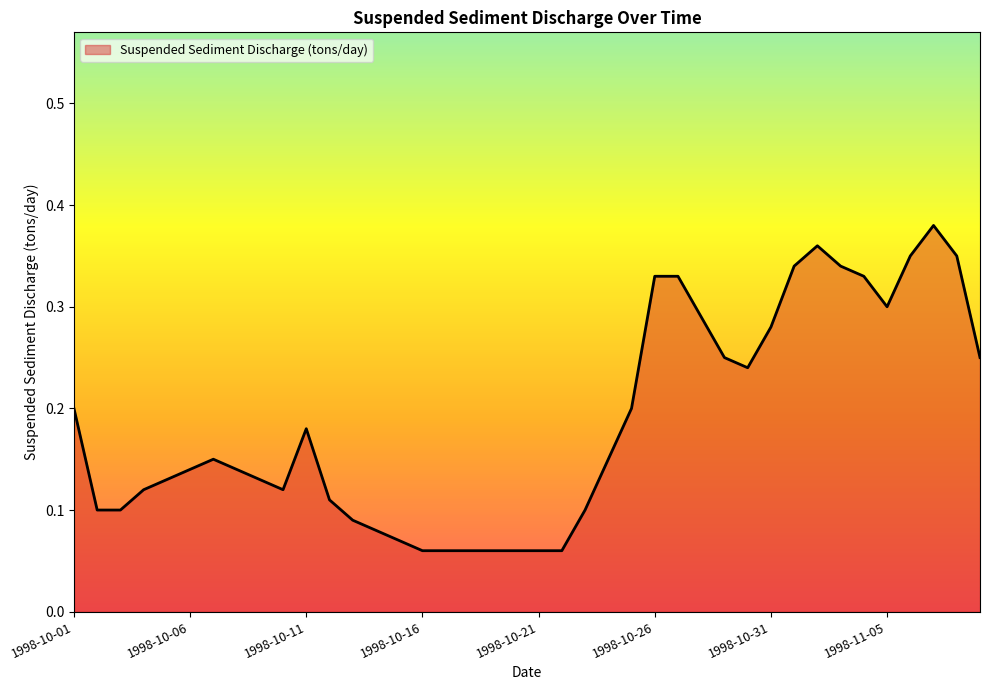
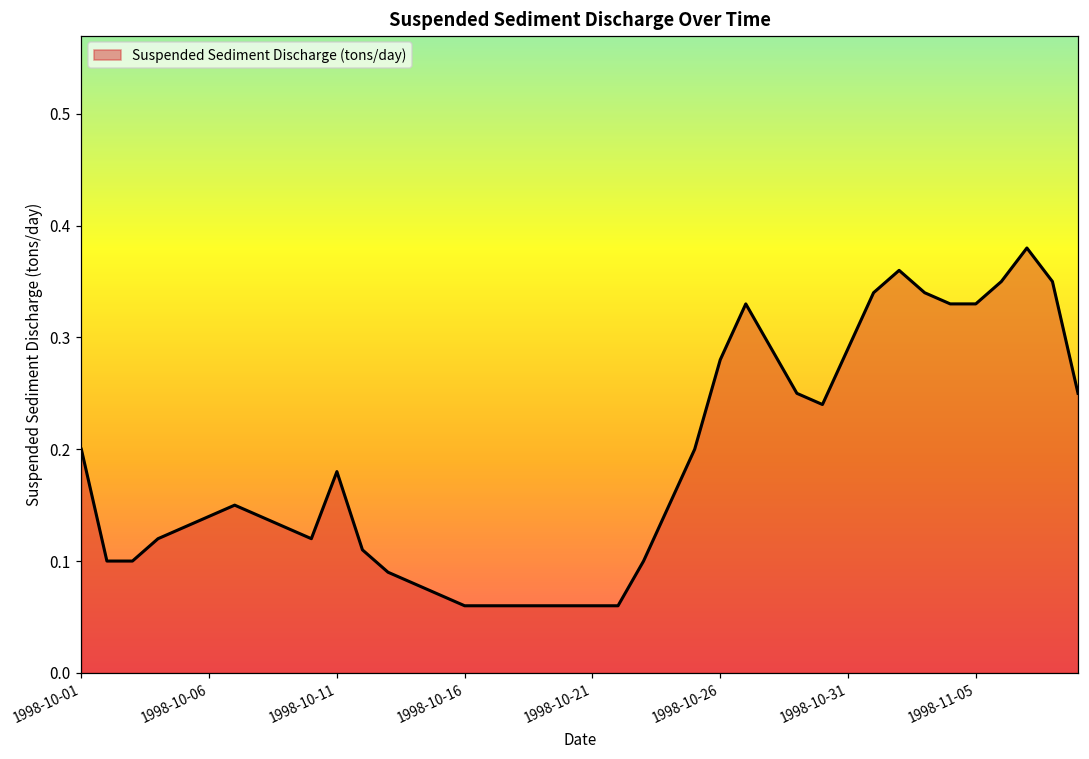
1998-10-26: 0.33 -> 0.28
1998-10-31: 0.28 -> 0.29
1998-11-05: 0.30 -> 0.33
